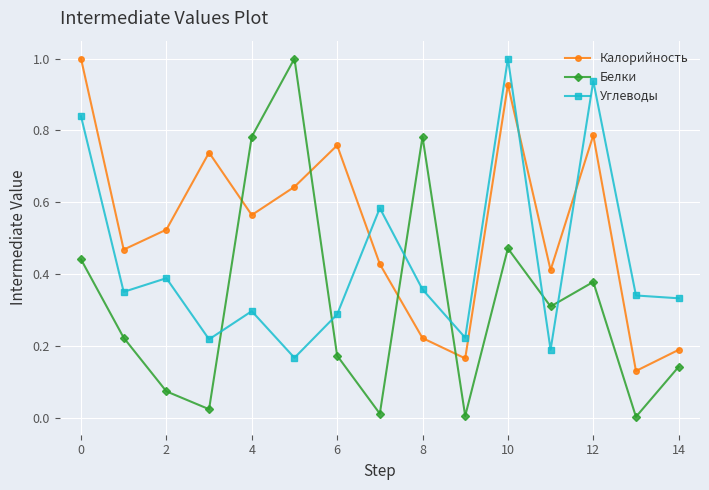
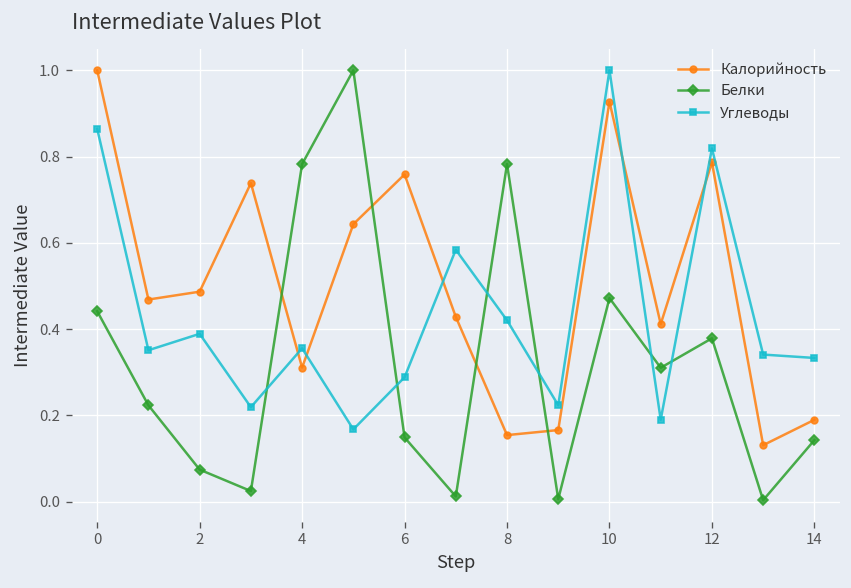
Углеводы, 0: 0.84 -> 0.86
Калорийность, 2: 0.52 -> 0.49
Калорийность, 4: 0.56 -> 0.31
Углеводы, 4: 0.30 -> 0.36
Белки, 6: 0.17 -> 0.15
Калорийность, 8: 0.22 -> 0.15
Углеводы, 8: 0.36 -> 0.42
Углеводы, 12: 0.94 -> 0.82
